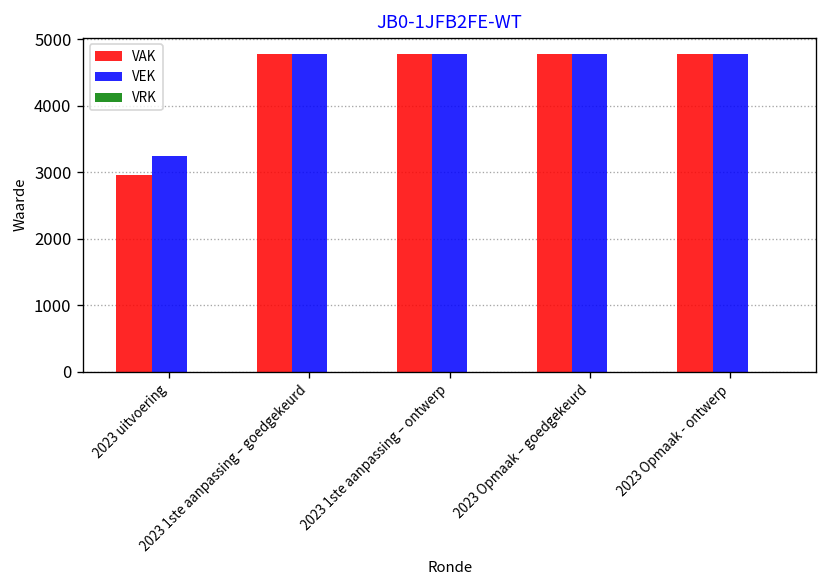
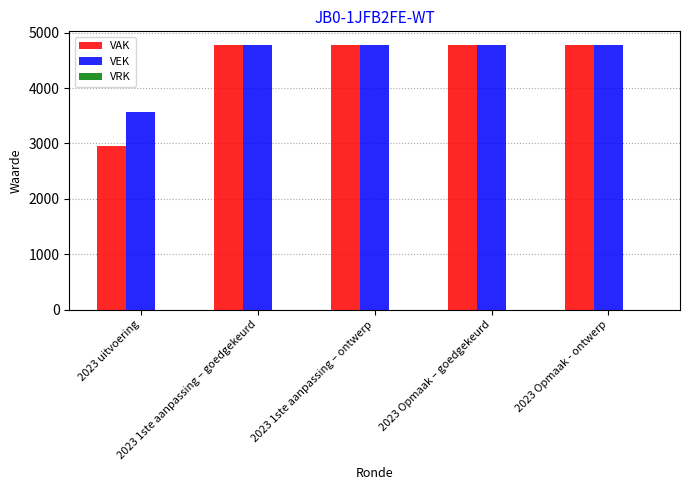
VEK, 2023 uitvoering: 3200 -> 3600
